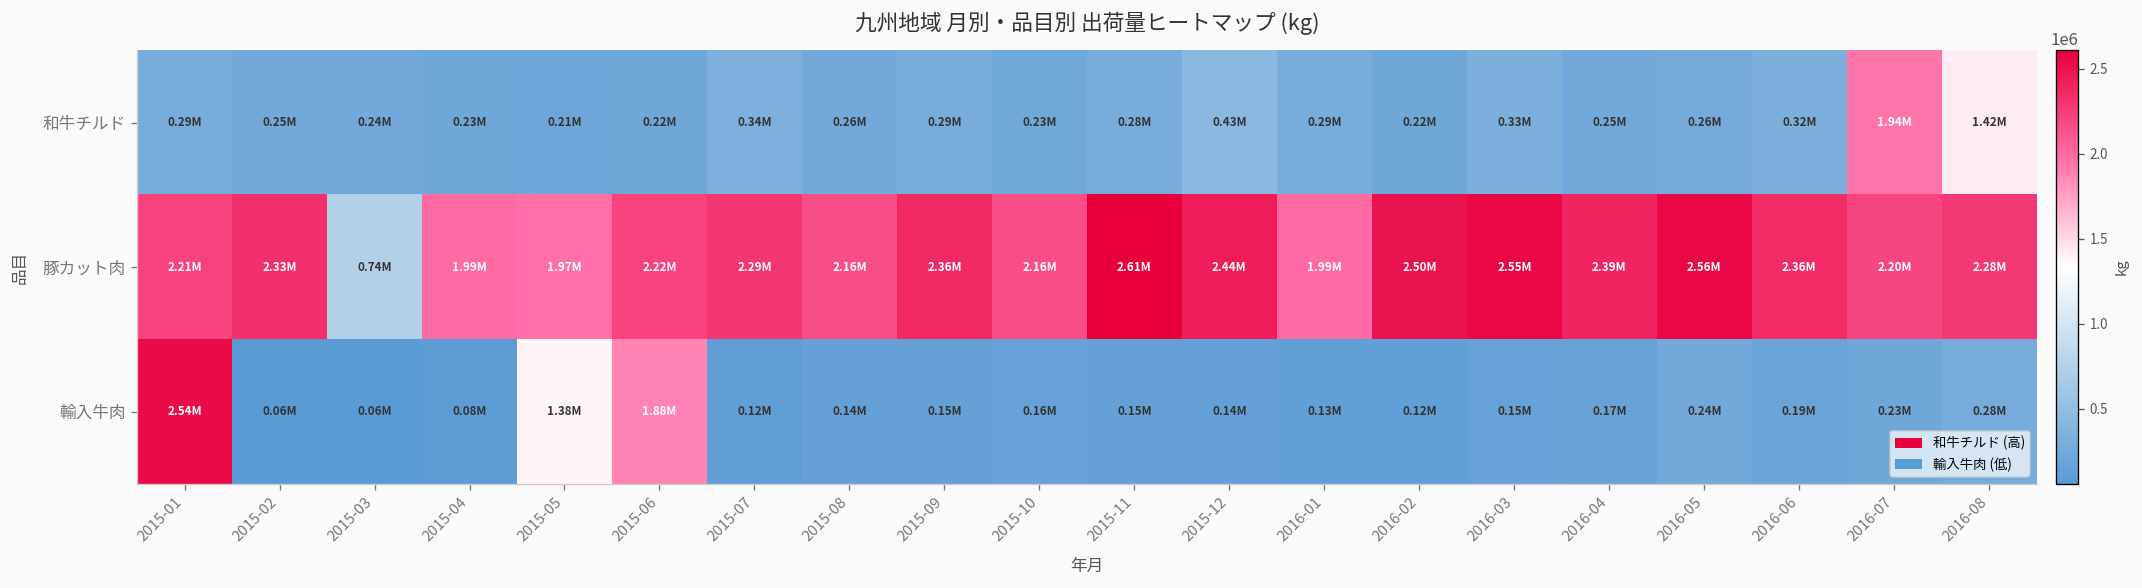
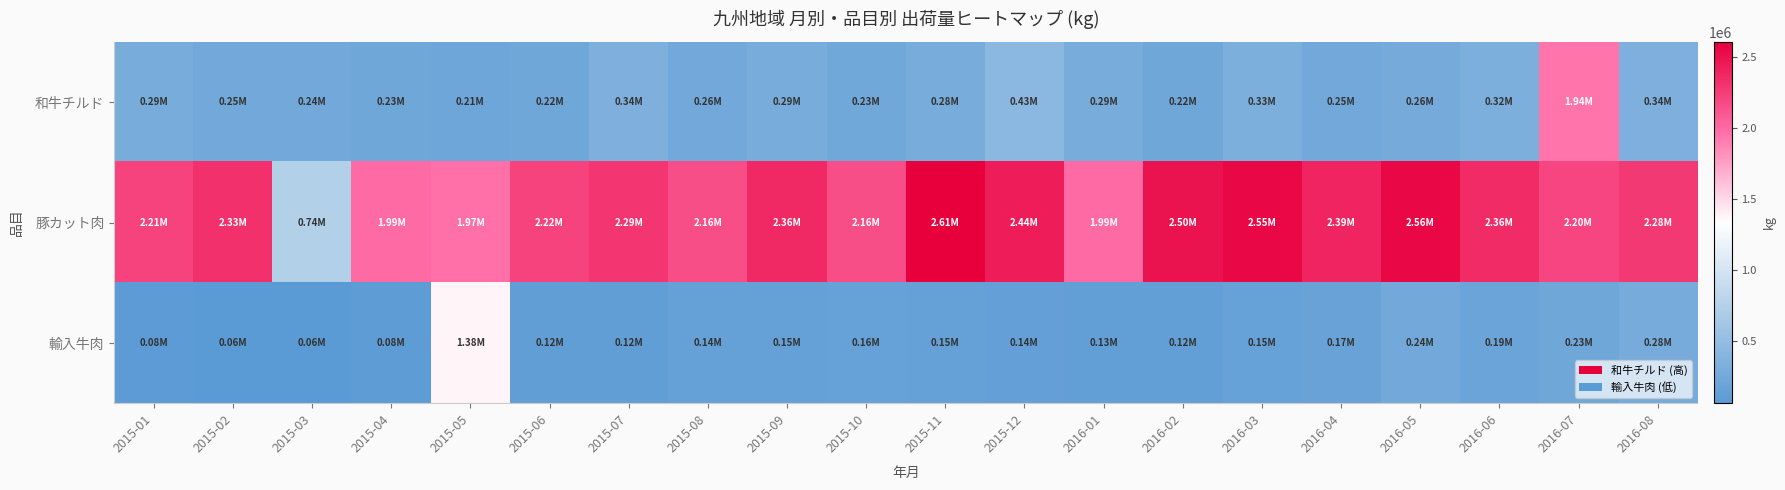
和牛チルド, 2016-08: 1.42M -> 0.34M
輸入牛肉, 2015-01: 2.54M -> 0.08M
輸入牛肉, 2015-06: 1.88M -> 0.12M
